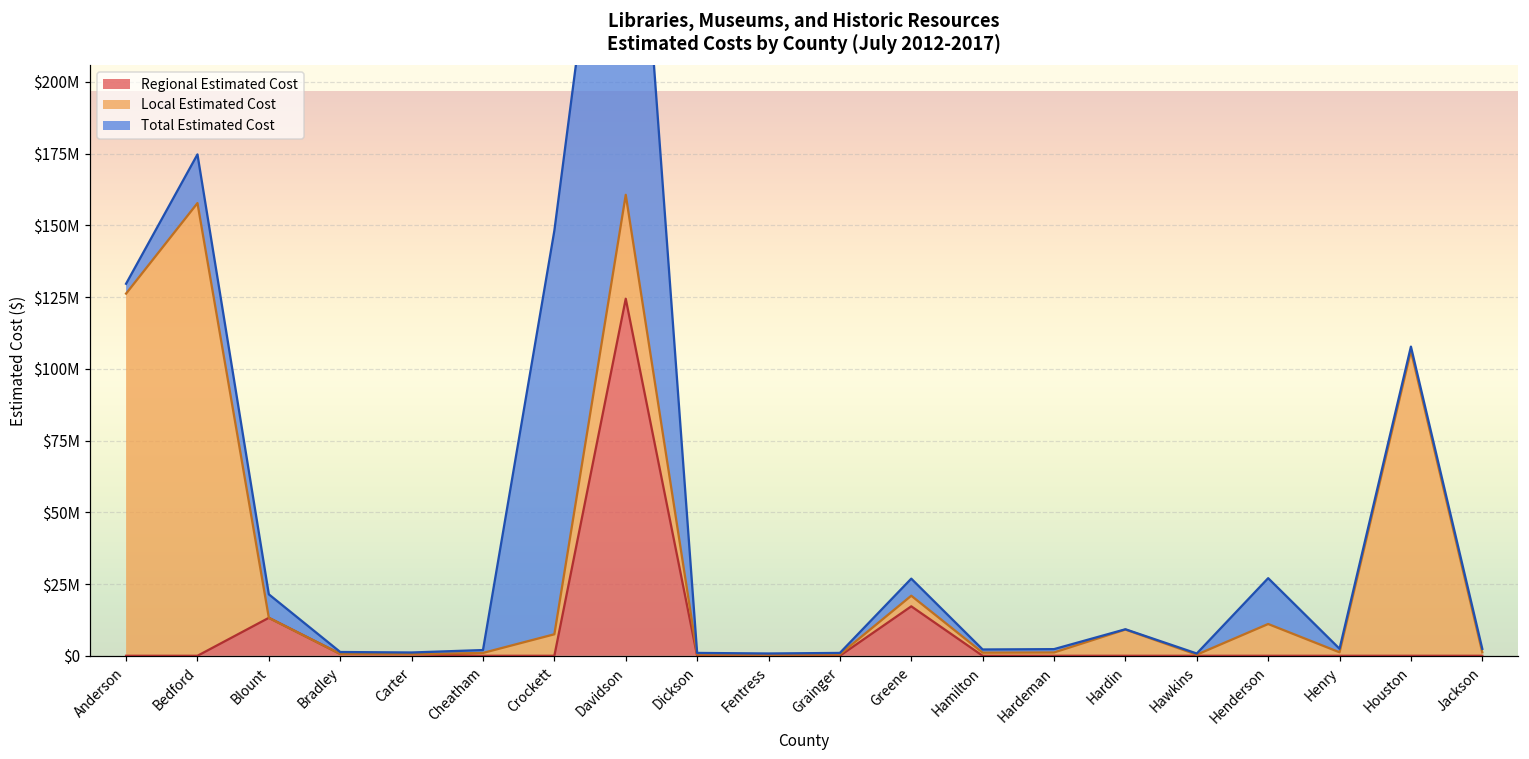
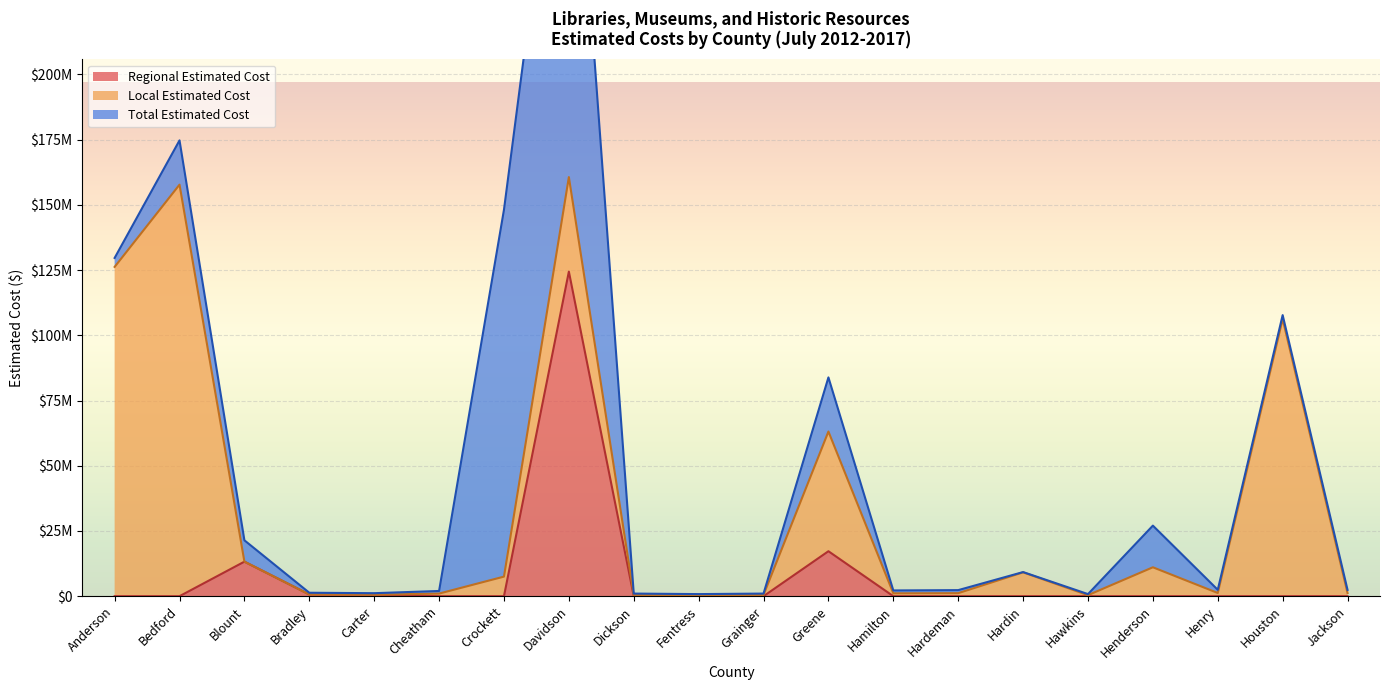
Local Estimated Cost, Greene: $4000000 -> $46000000
Total Estimated Cost, Greene: $6000000 -> $21000000
